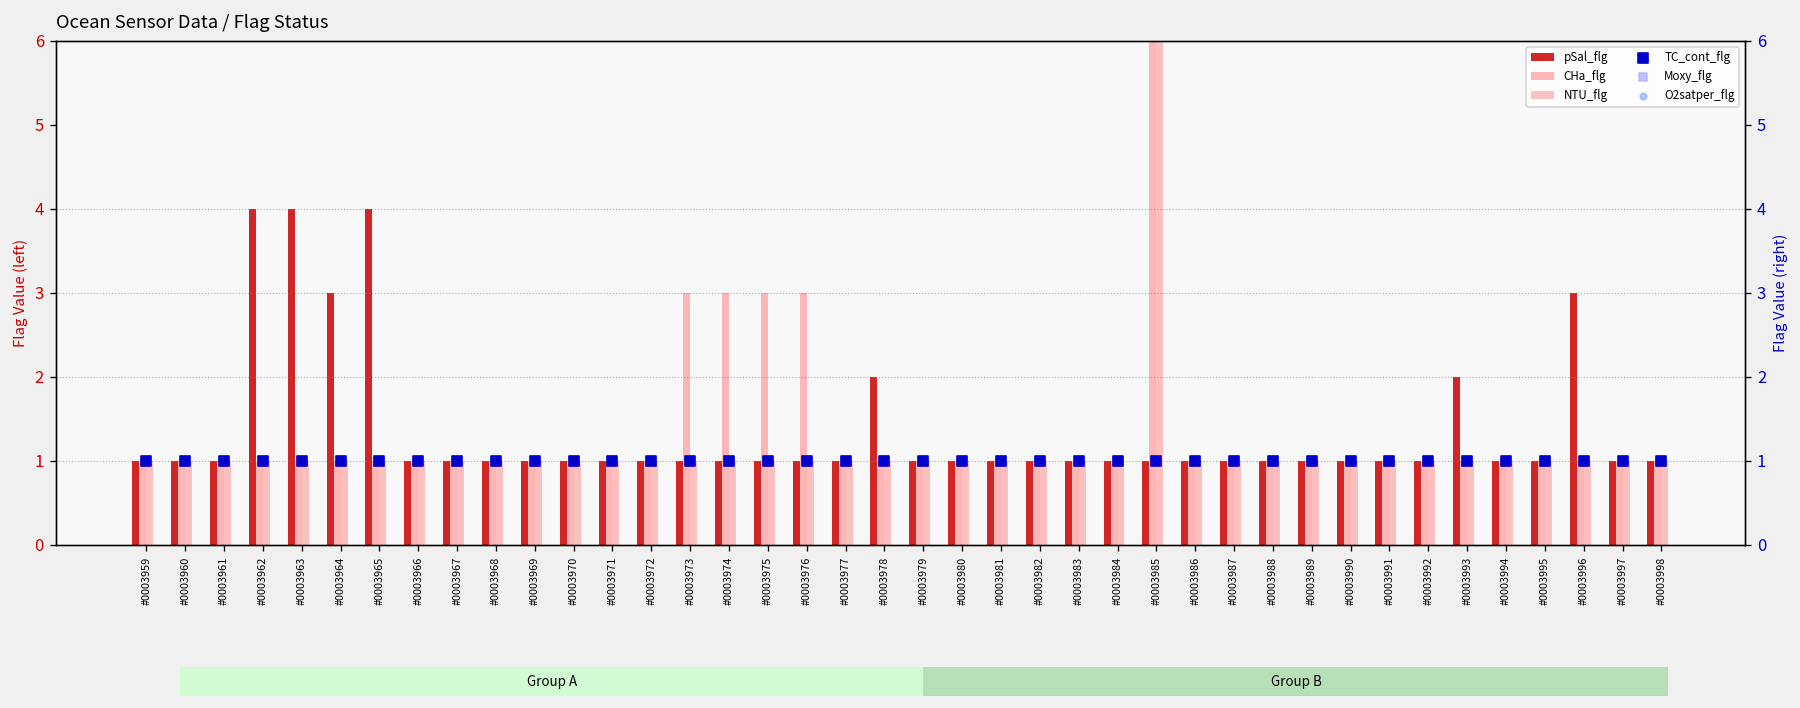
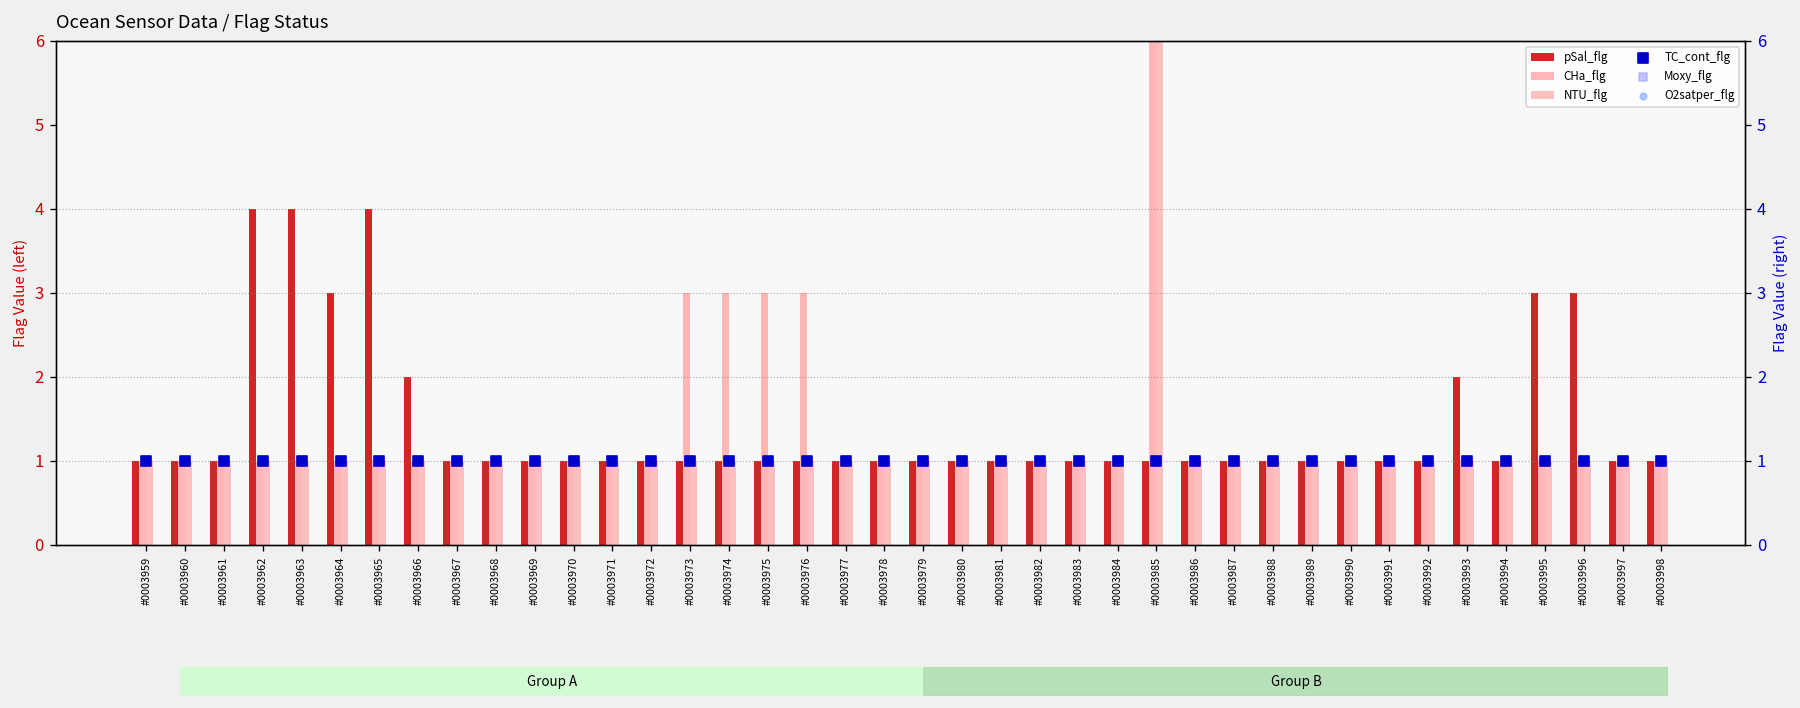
pSal_flg, #0003966: 1 -> 2
pSal_flg, #0003978: 2 -> 1
pSal_flg, #0003995: 1 -> 3
